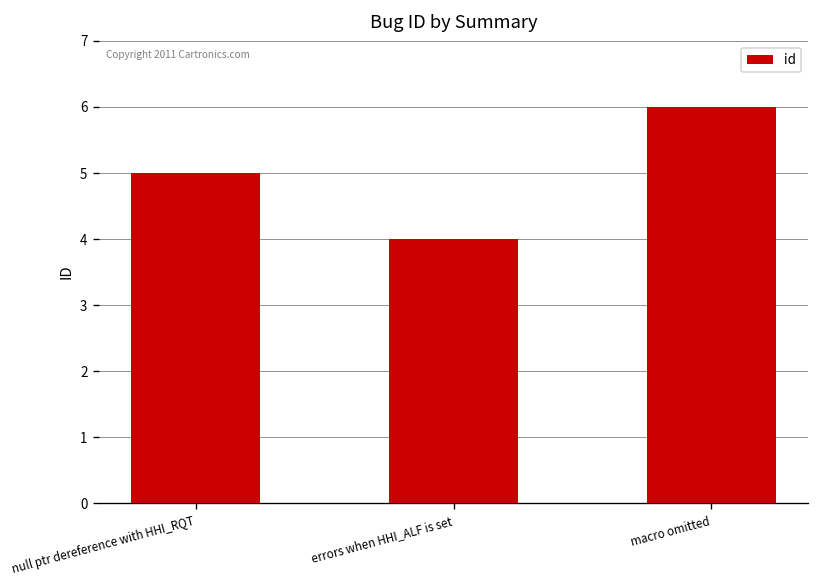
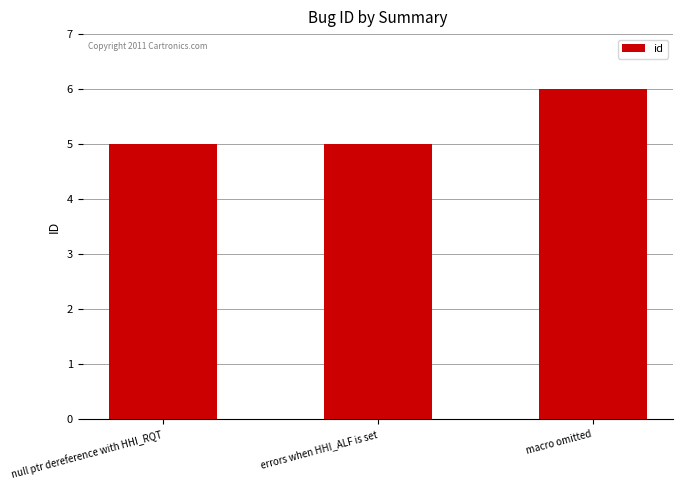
errors when HHI_ALF is set: 4 -> 5
